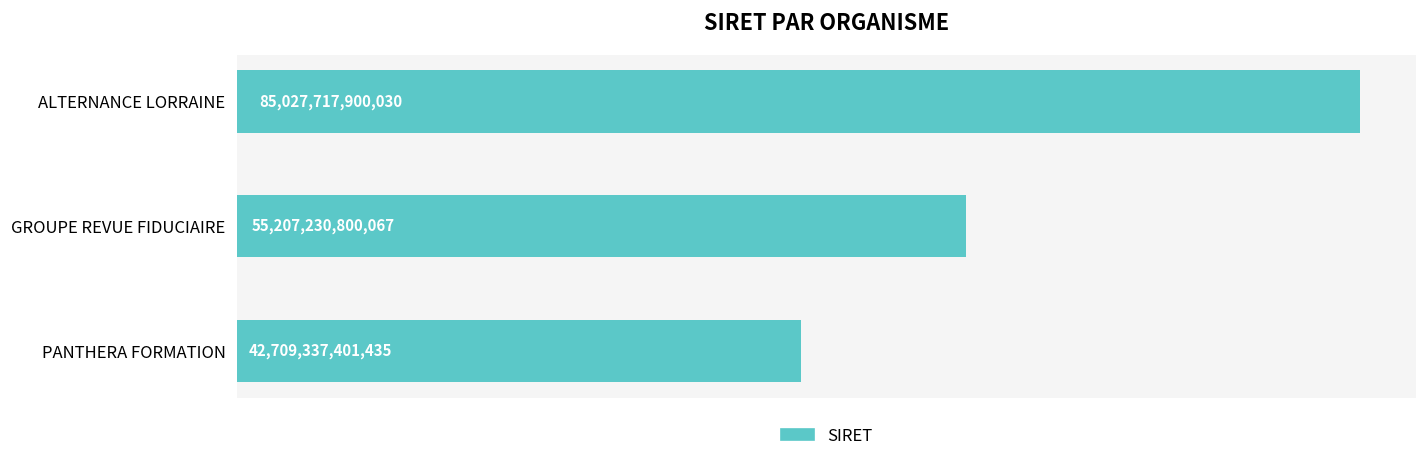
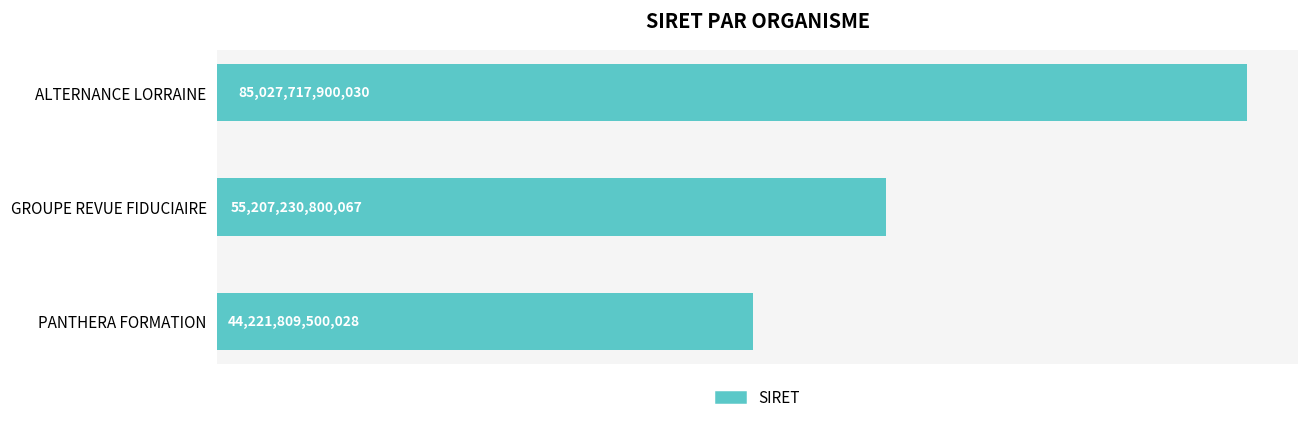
PANTHERA FORMATION: 42,709,337,401,435 -> 44,221,809,500,028
